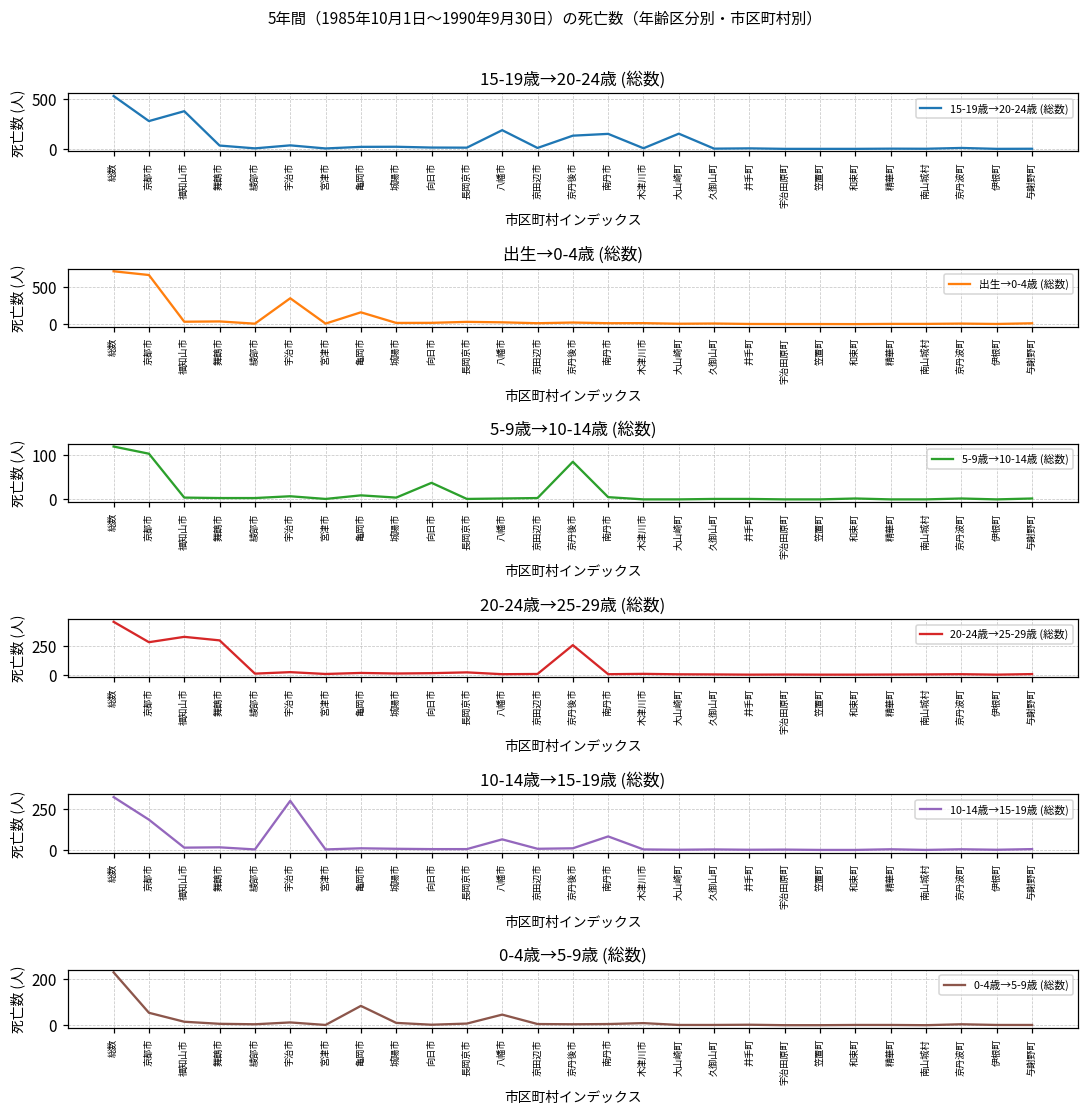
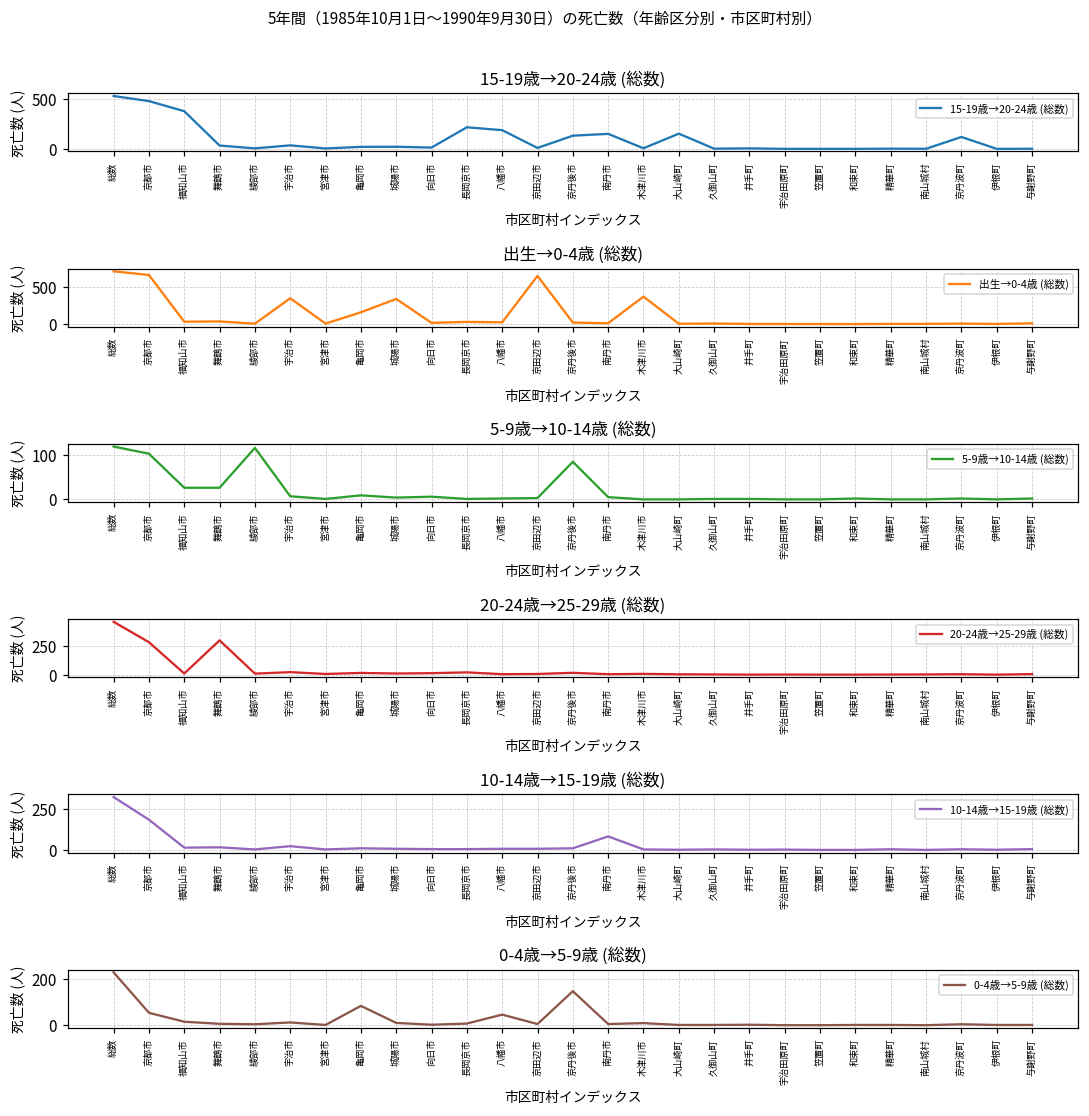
15-19歳→20-24歳 (総数), 京都市: 300 -> 500
15-19歳→20-24歳 (総数), 長岡京市: 0 -> 200
15-19歳→20-24歳 (総数), 京丹波町: 0 -> 100
出生→0-4歳 (総数), 城陽市: 0 -> 300
出生→0-4歳 (総数), 京田辺市: 0 -> 600
出生→0-4歳 (総数), 木津川市: 0 -> 400
5-9歳→10-14歳 (総数), 福知山市: 0 -> 30
5-9歳→10-14歳 (総数), 舞鶴市: 0 -> 30
5-9歳→10-14歳 (総数), 綾部市: 0 -> 120
5-9歳→10-14歳 (総数), 向日市: 40 -> 10
20-24歳→25-29歳 (総数), 福知山市: 330 -> 10
20-24歳→25-29歳 (総数), 京丹後市: 260 -> 20
10-14歳→15-19歳 (総数), 宇治市: 300 -> 20
10-14歳→15-19歳 (総数), 八幡市: 70 -> 10
0-4歳→5-9歳 (総数), 京丹後市: 0 -> 150
